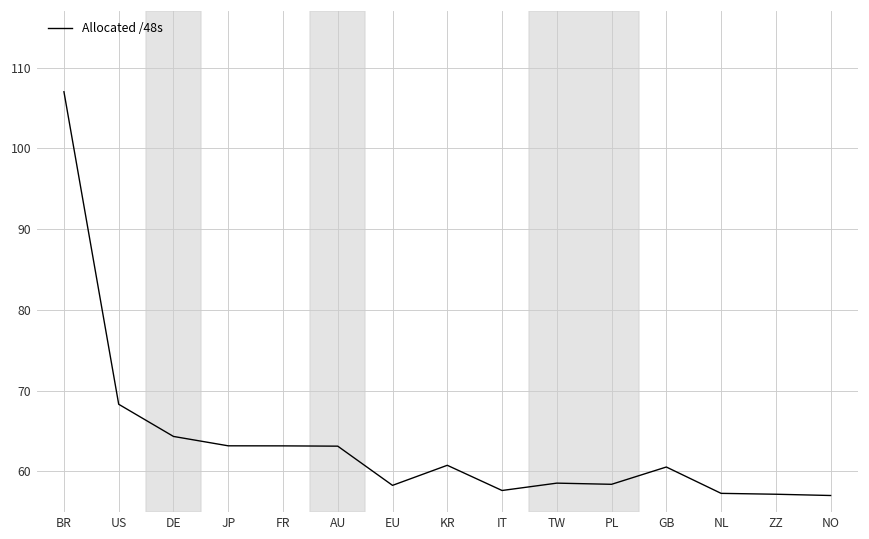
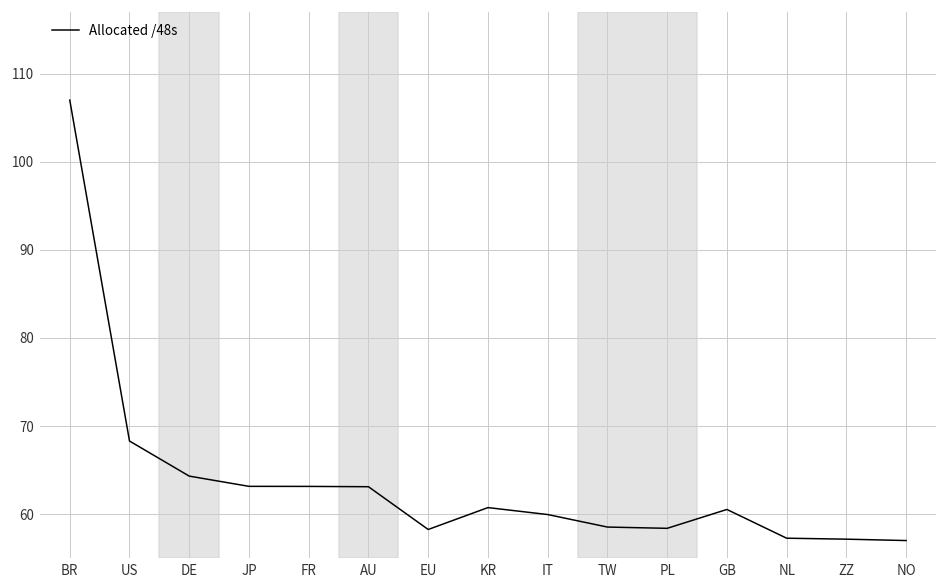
IT: 58 -> 60
